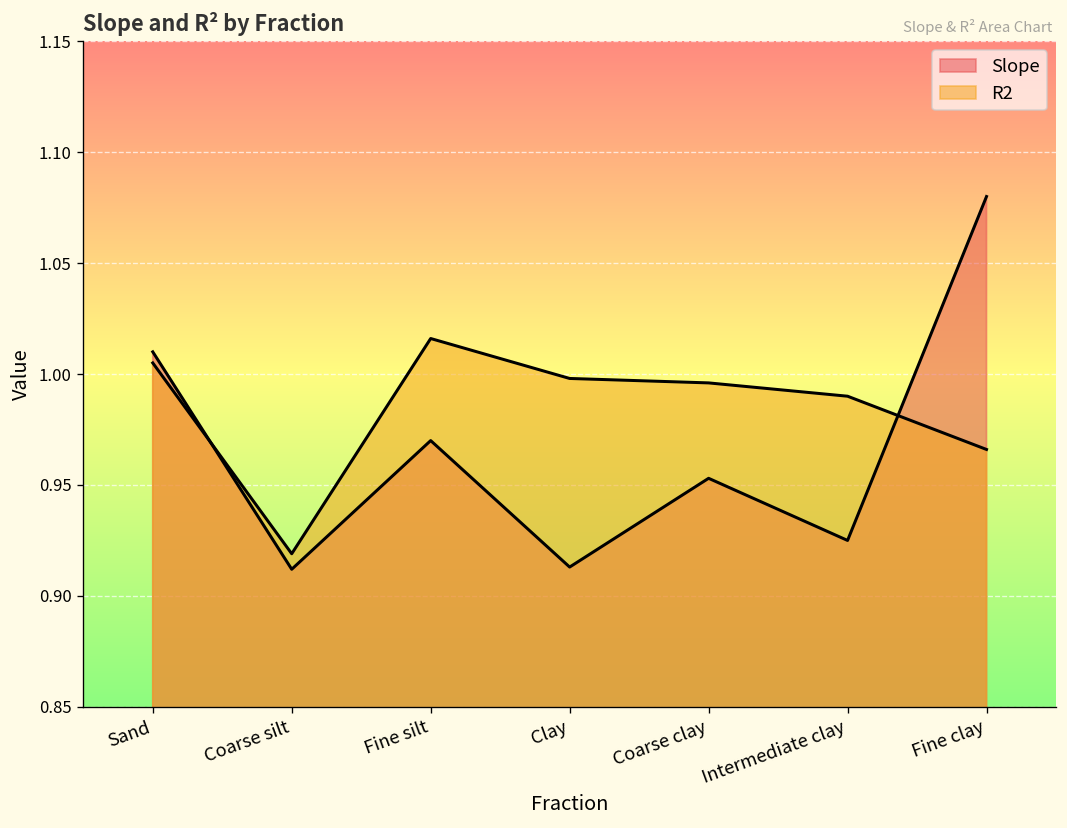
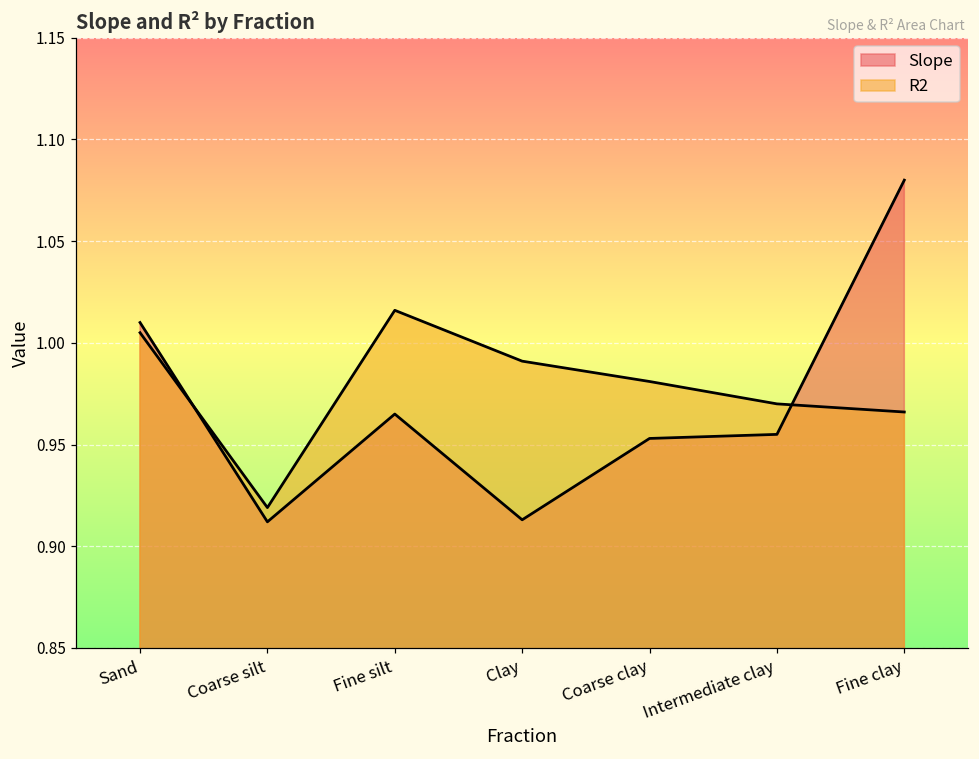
Slope, Fine silt: 0.970 -> 0.965
R2, Clay: 0.998 -> 0.991
R2, Coarse clay: 0.996 -> 0.981
Slope, Intermediate clay: 0.925 -> 0.955
R2, Intermediate clay: 0.99 -> 0.97
